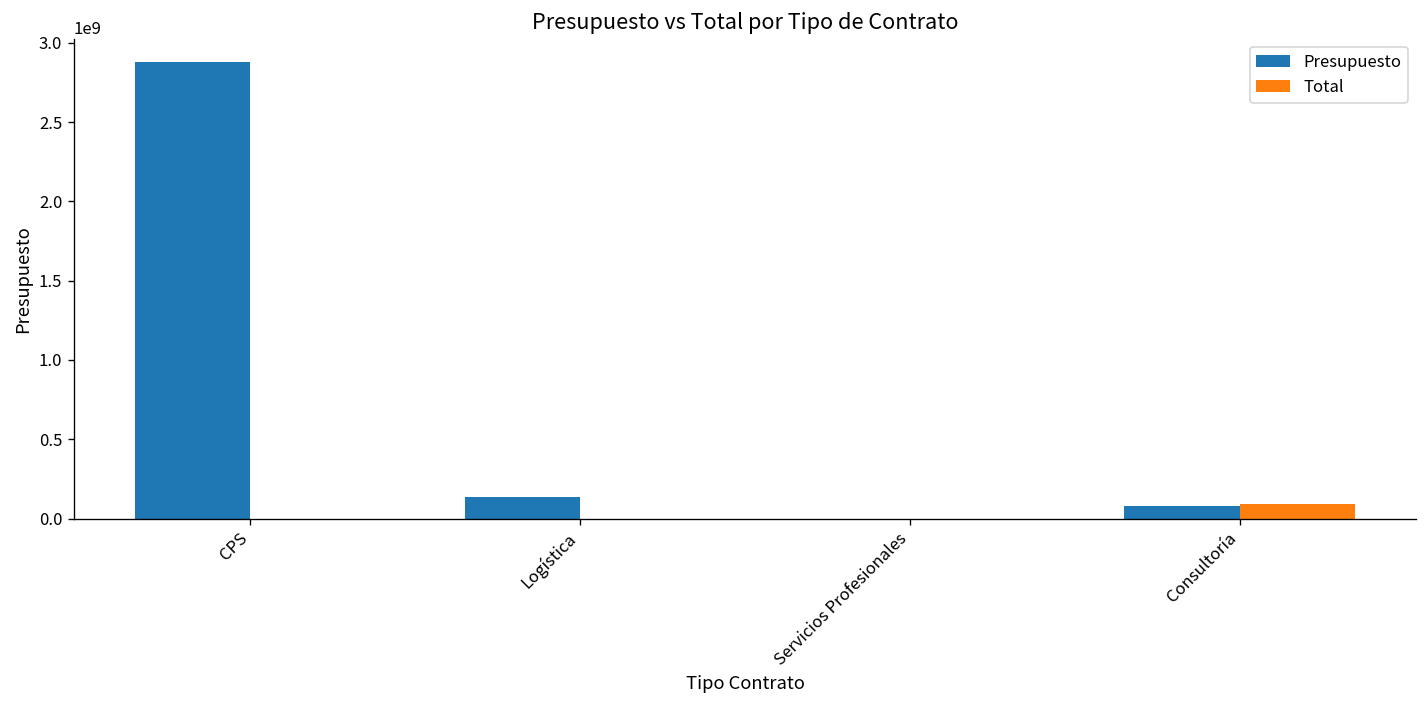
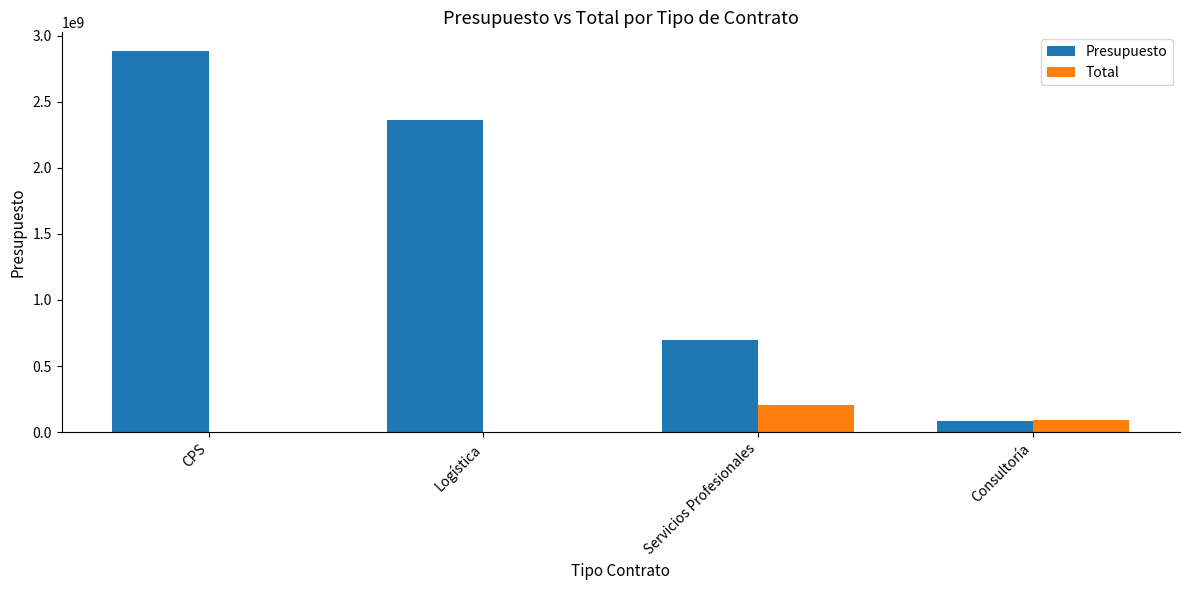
Presupuesto, Logística: 130000000 -> 2360000000
Presupuesto, Servicios Profesionales: 0 -> 700000000
Total, Servicios Profesionales: 0 -> 210000000
